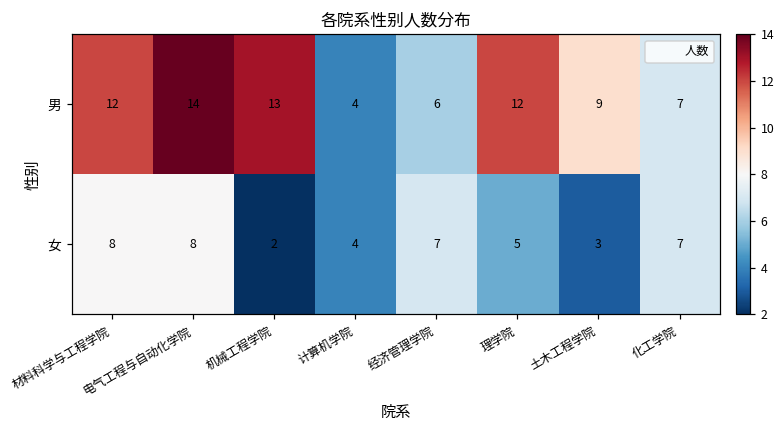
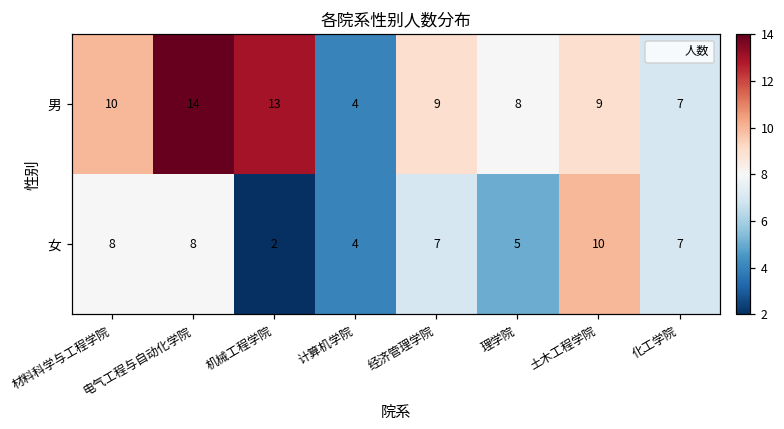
男, 材料科学与工程学院: 12 -> 10
男, 经济管理学院: 6 -> 9
男, 理学院: 12 -> 8
女, 土木工程学院: 3 -> 10
